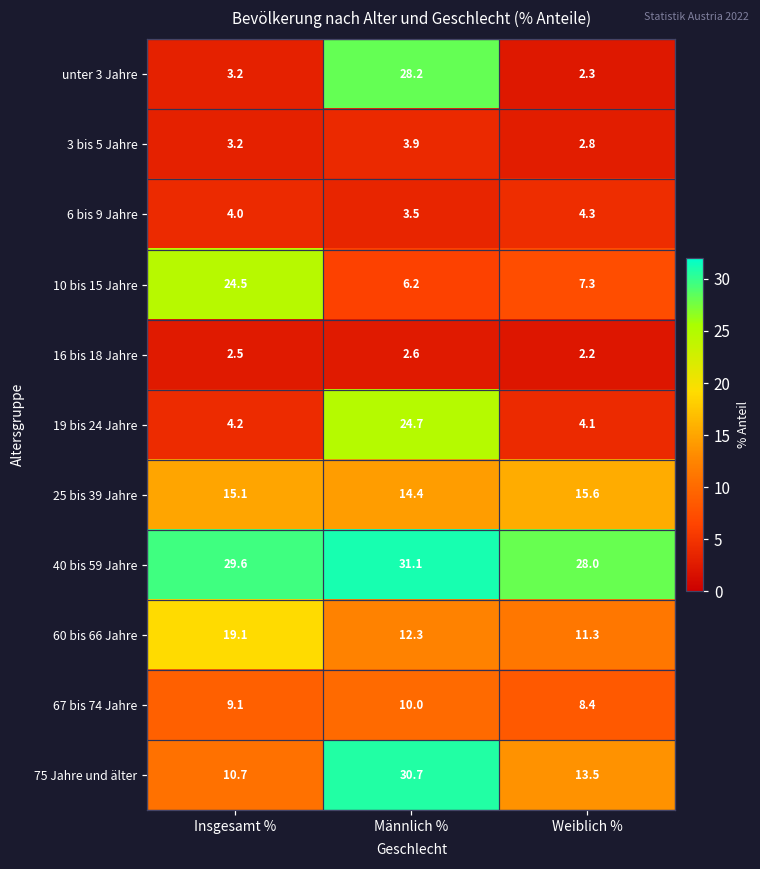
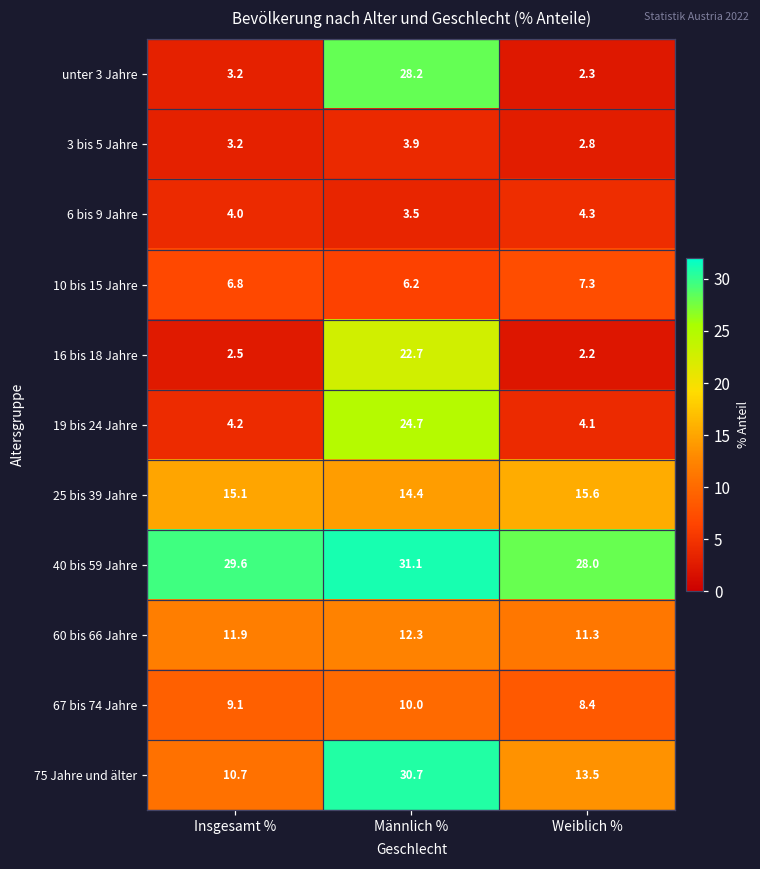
10 bis 15 Jahre, Insgesamt %: 24.5 -> 6.8
16 bis 18 Jahre, Männlich %: 2.6 -> 22.7
60 bis 66 Jahre, Insgesamt %: 19.1 -> 11.9
